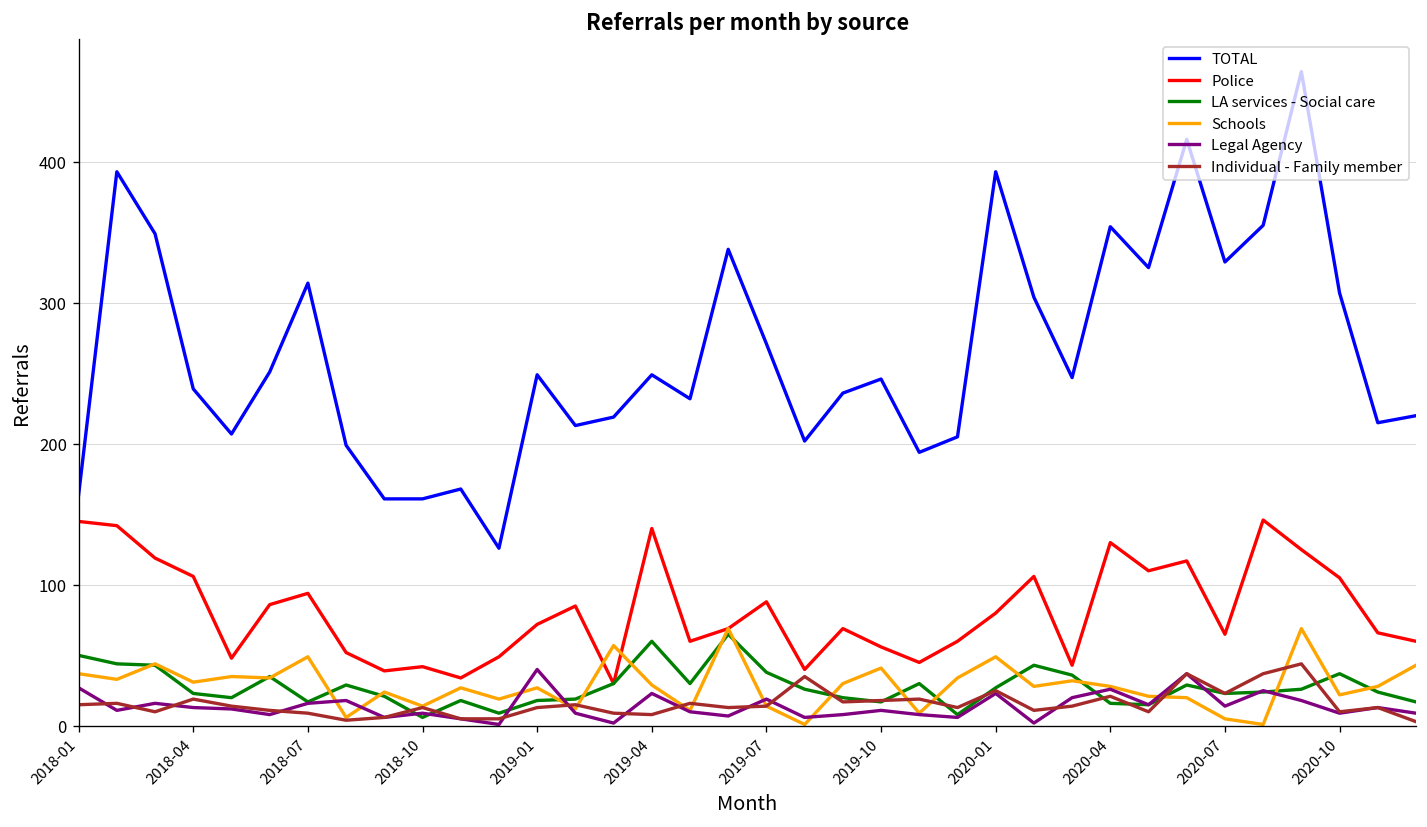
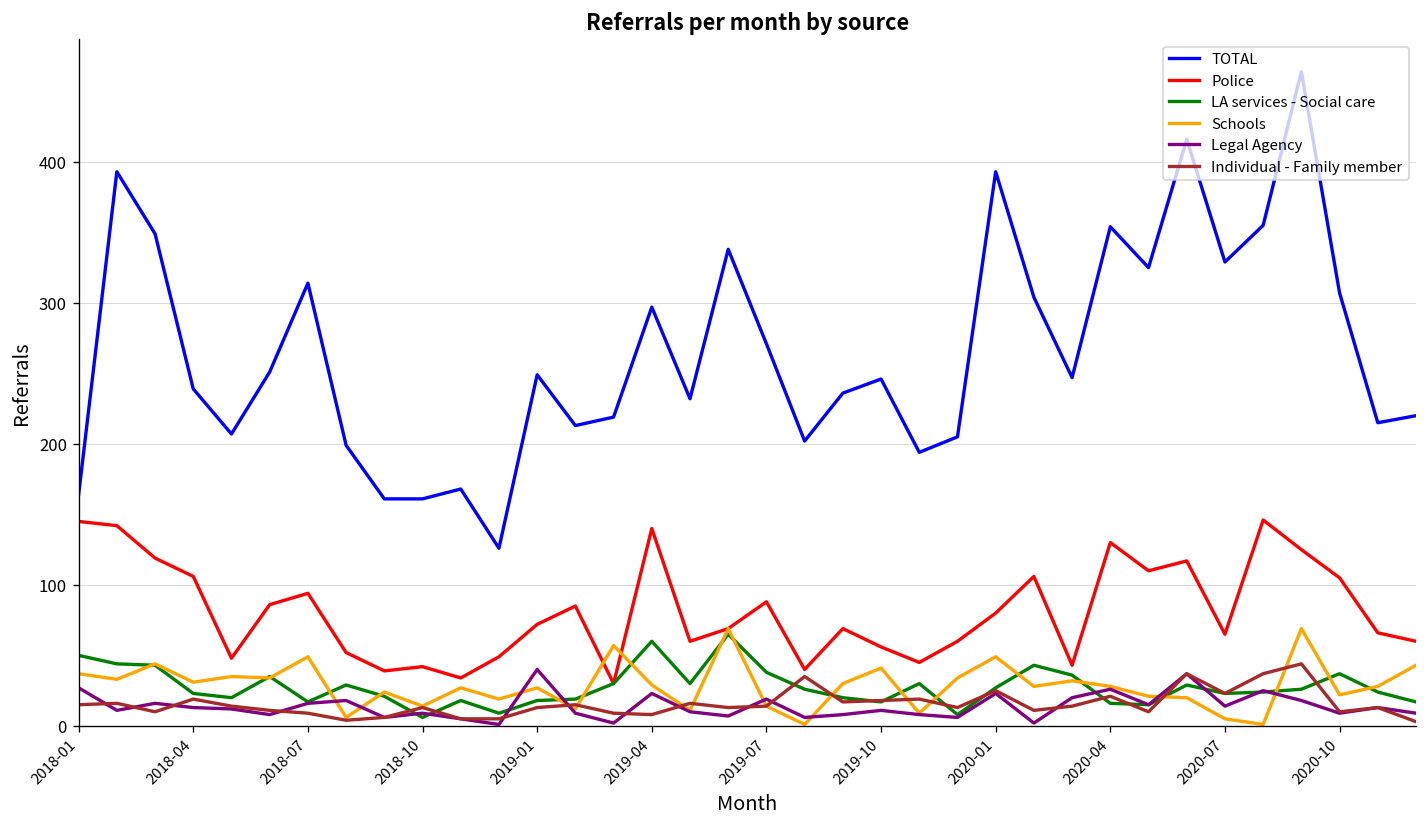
TOTAL, 2019-04: 249 -> 297
